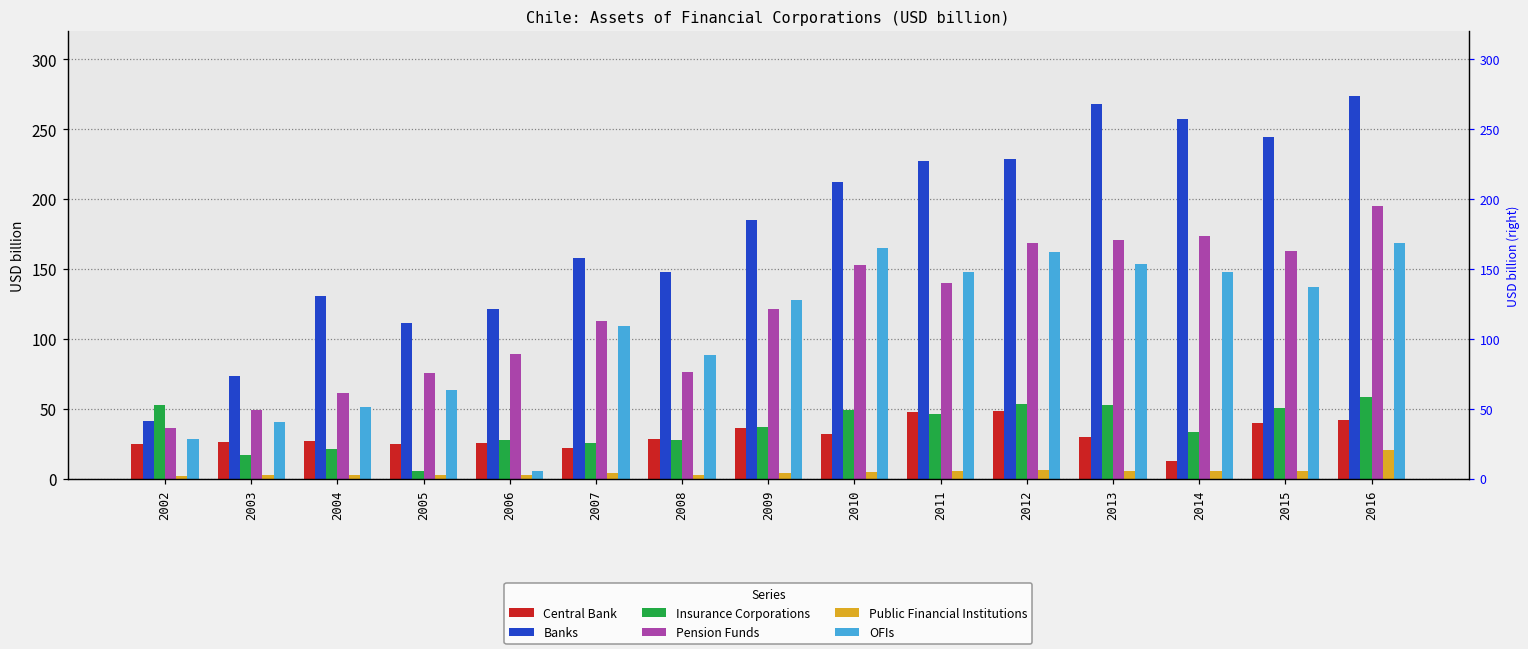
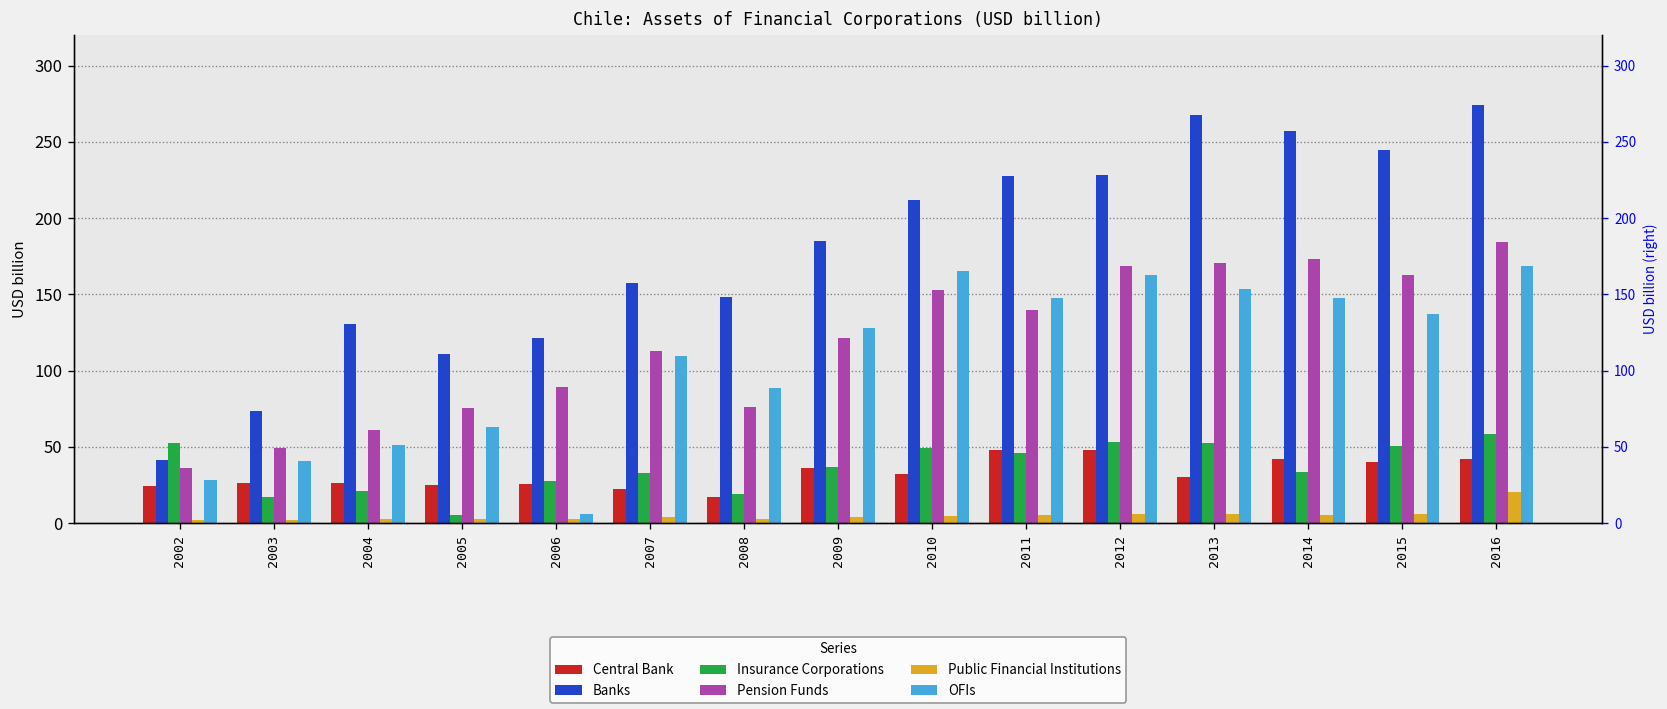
Insurance Corporations, 2007: 25 -> 33
Central Bank, 2008: 28 -> 17
Insurance Corporations, 2008: 28 -> 19
Central Bank, 2014: 13 -> 42
Pension Funds, 2016: 195 -> 184
